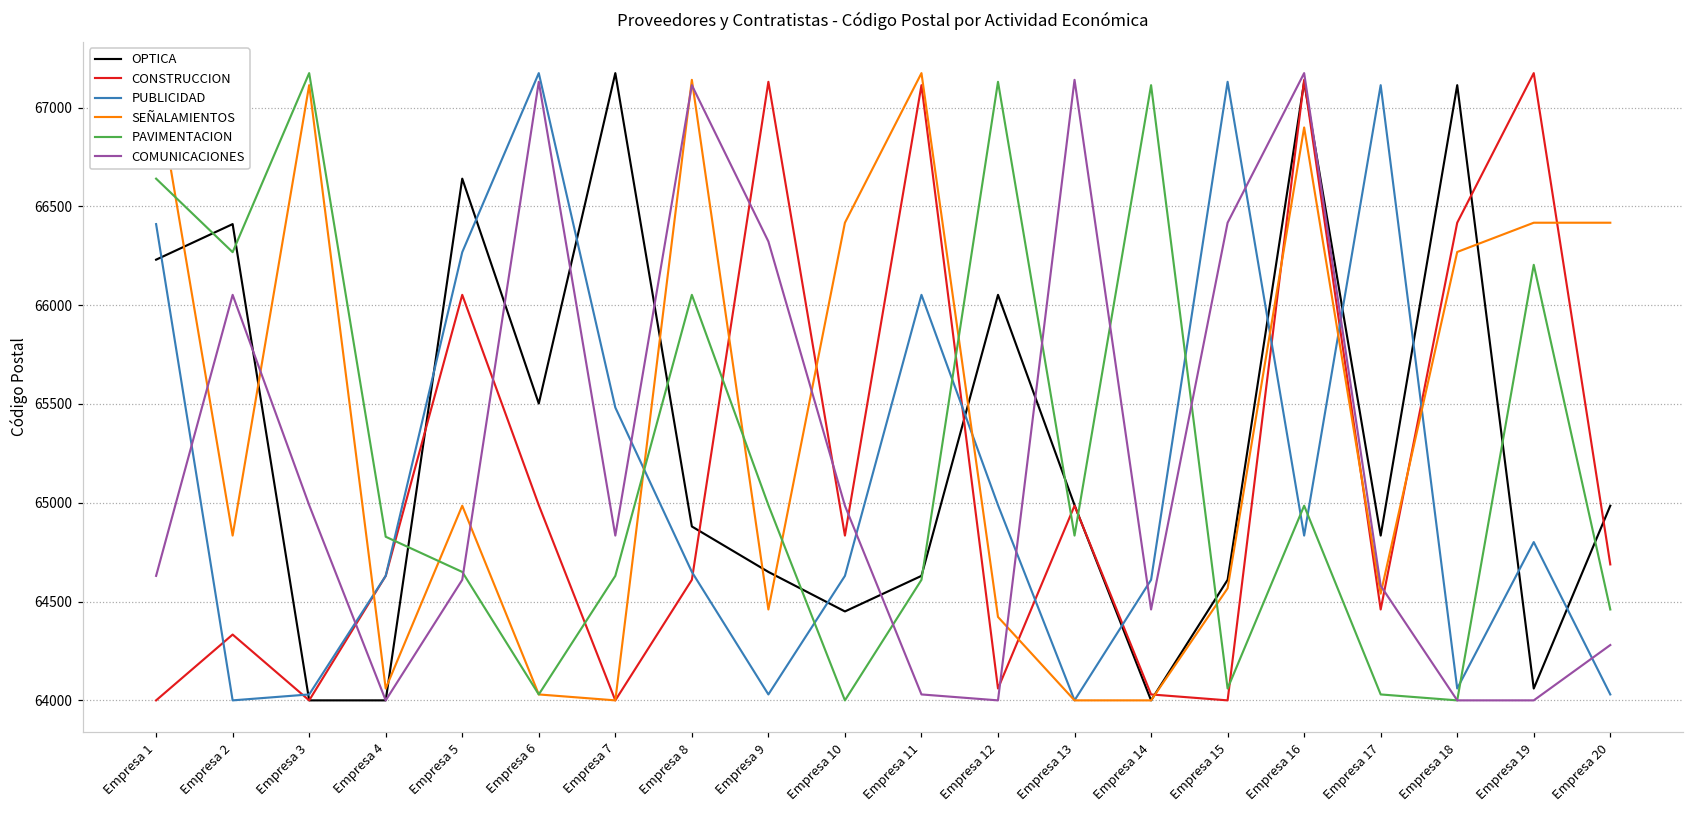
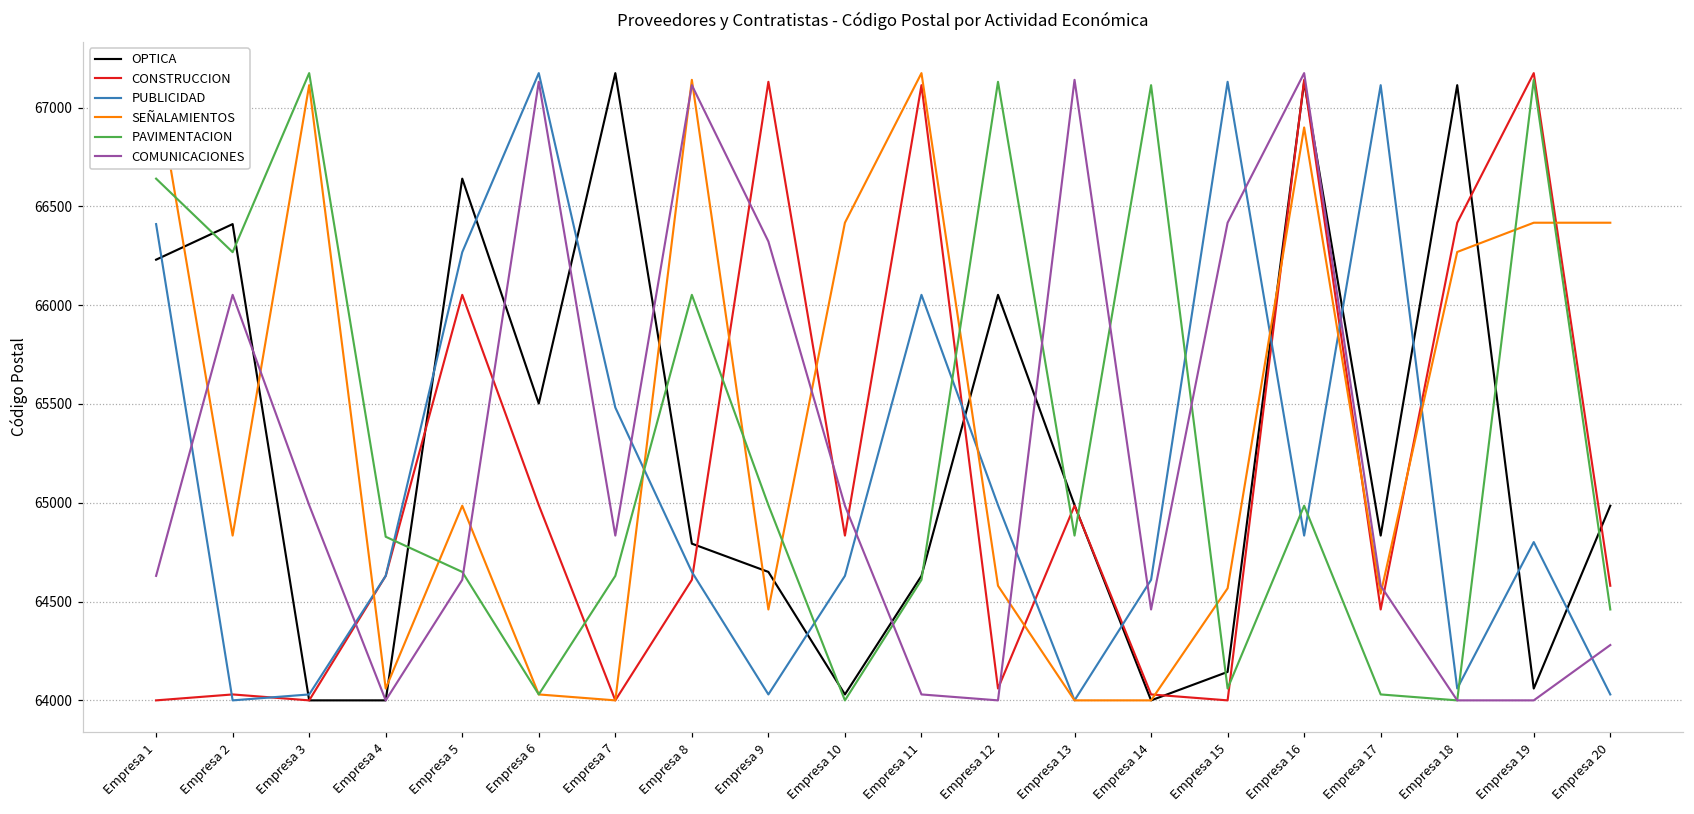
CONSTRUCCION, Empresa 2: 64330 -> 64030
OPTICA, Empresa 8: 64880 -> 64790
OPTICA, Empresa 10: 64450 -> 64030
SEÑALAMIENTOS, Empresa 12: 64420 -> 64580
OPTICA, Empresa 15: 64610 -> 64140
PAVIMENTACION, Empresa 19: 66200 -> 67140
CONSTRUCCION, Empresa 20: 64690 -> 64580
